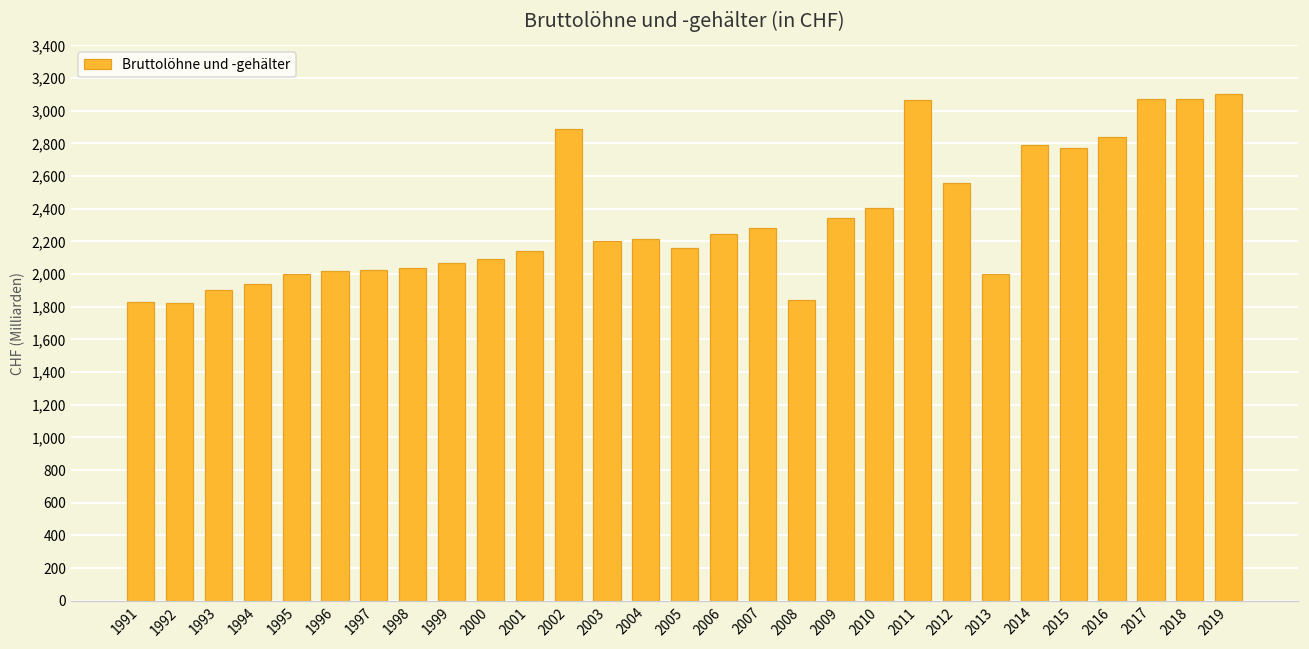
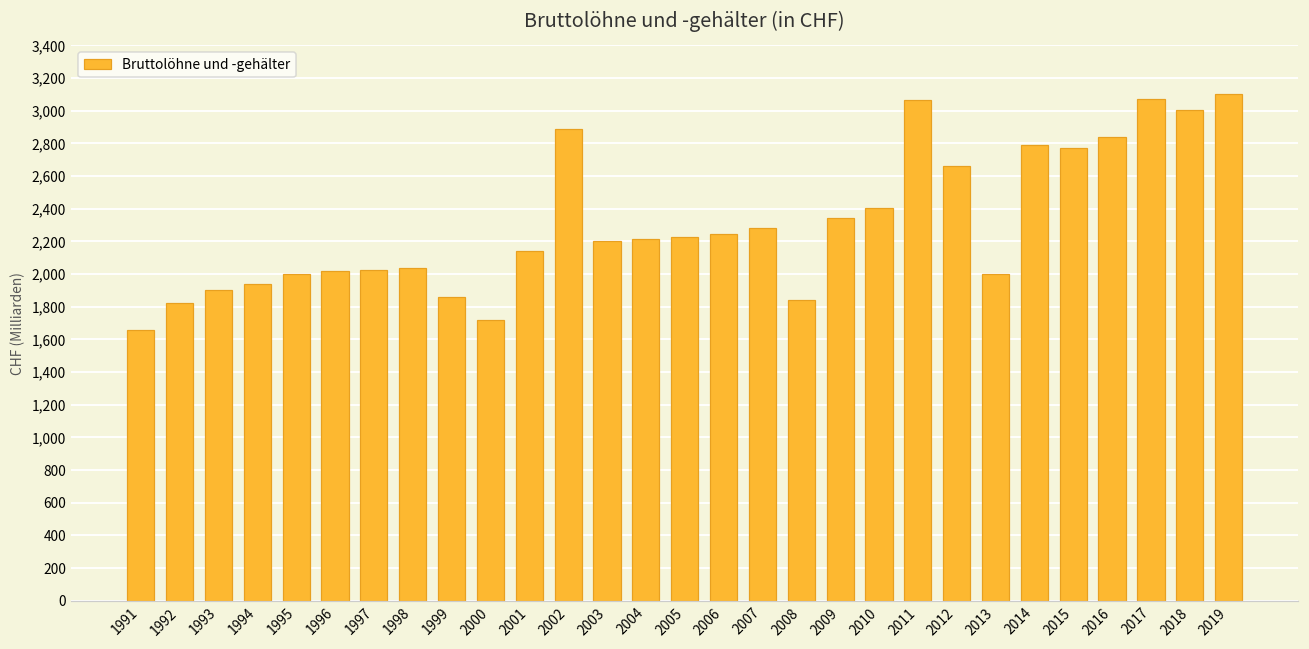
1991: 1,830 -> 1,660
1999: 2,070 -> 1,860
2000: 2,090 -> 1,720
2005: 2,160 -> 2,230
2012: 2,560 -> 2,660
2018: 3,070 -> 3,010
